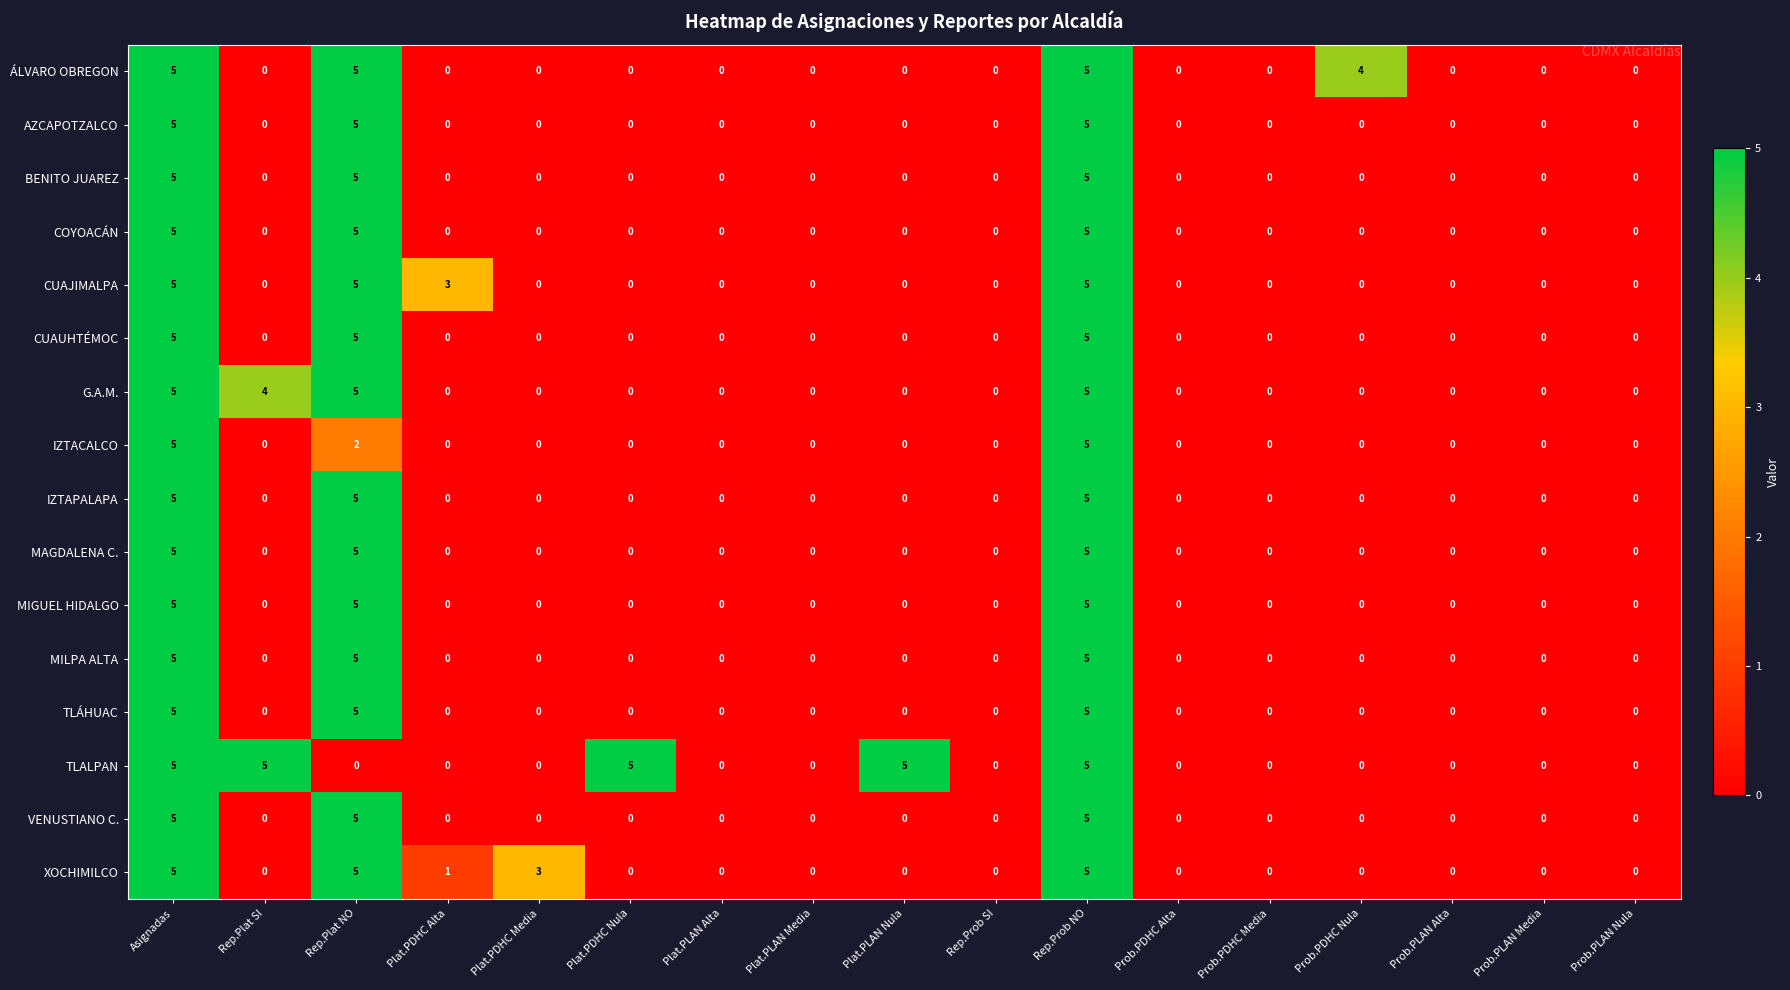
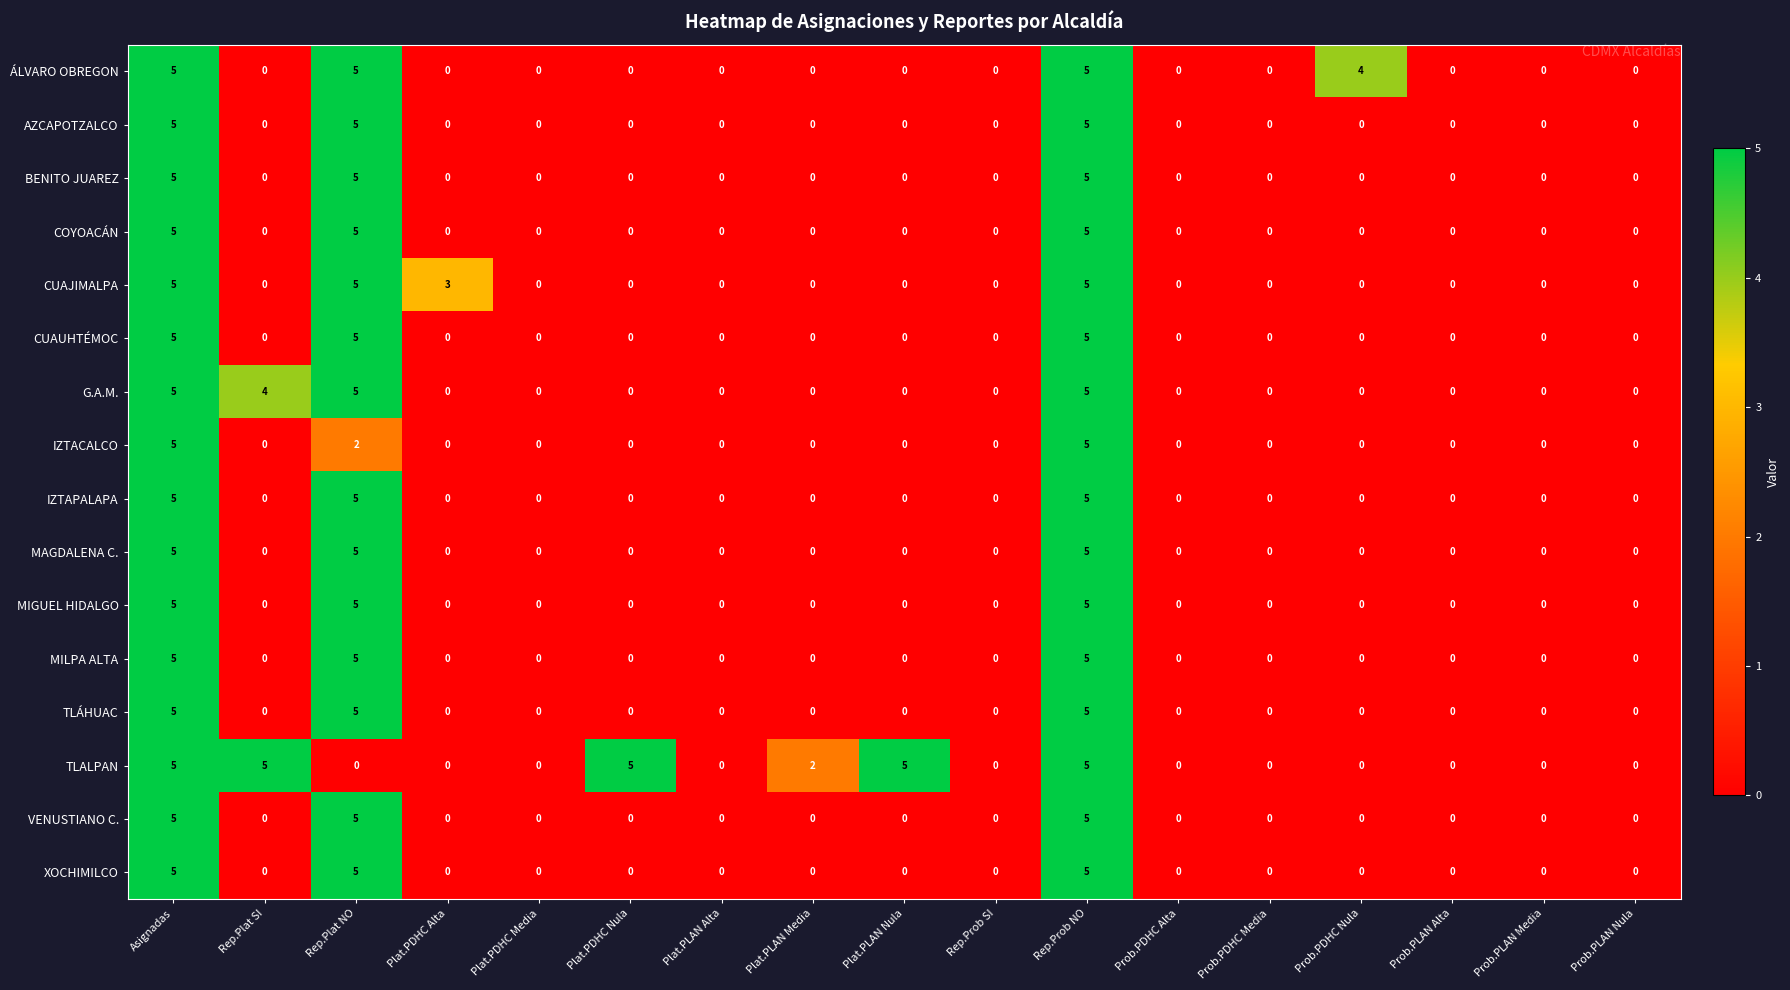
TLALPAN, Plat.PLAN Media: 0 -> 2
XOCHIMILCO, Plat.PDHC Alta: 1 -> 0
XOCHIMILCO, Plat.PDHC Media: 3 -> 0
